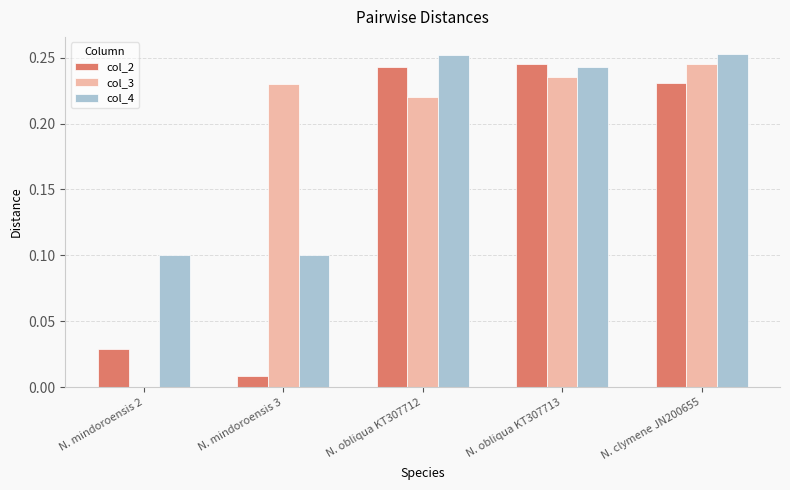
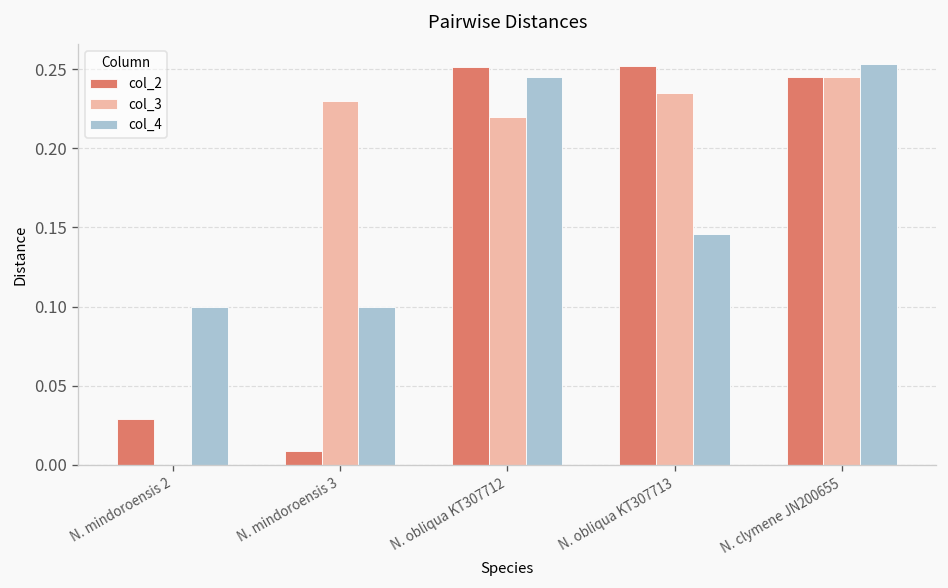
col_2, N. obliqua KT307712: 0.243 -> 0.251
col_4, N. obliqua KT307712: 0.252 -> 0.245
col_2, N. obliqua KT307713: 0.245 -> 0.252
col_4, N. obliqua KT307713: 0.243 -> 0.146
col_2, N. clymene JN200655: 0.231 -> 0.245
